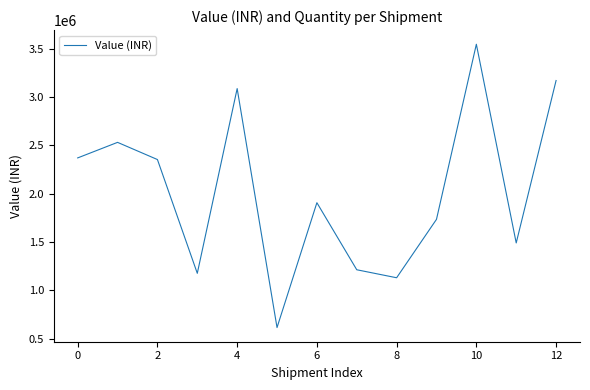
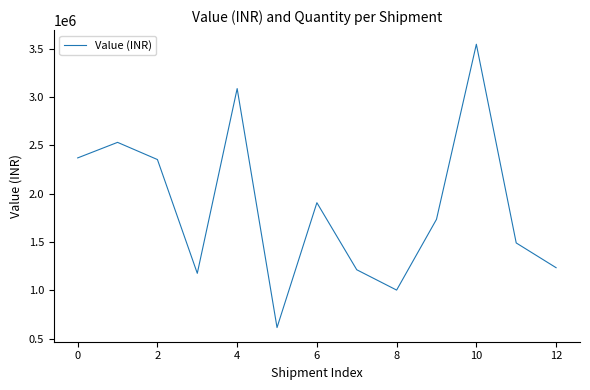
8: 1100000 -> 1000000
12: 3200000 -> 1200000
